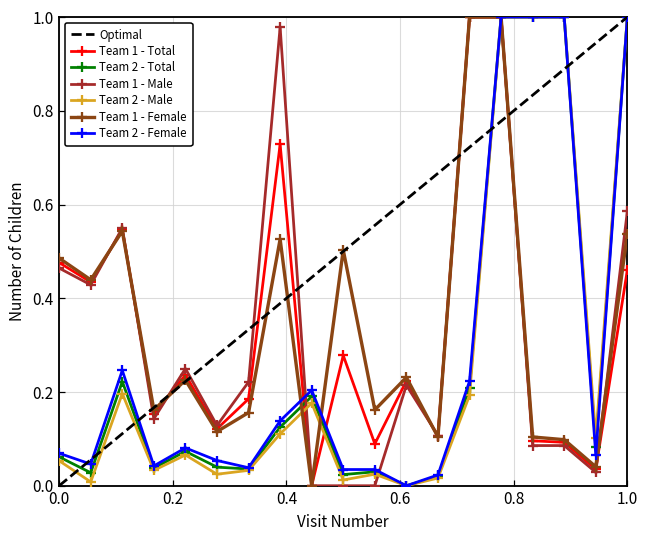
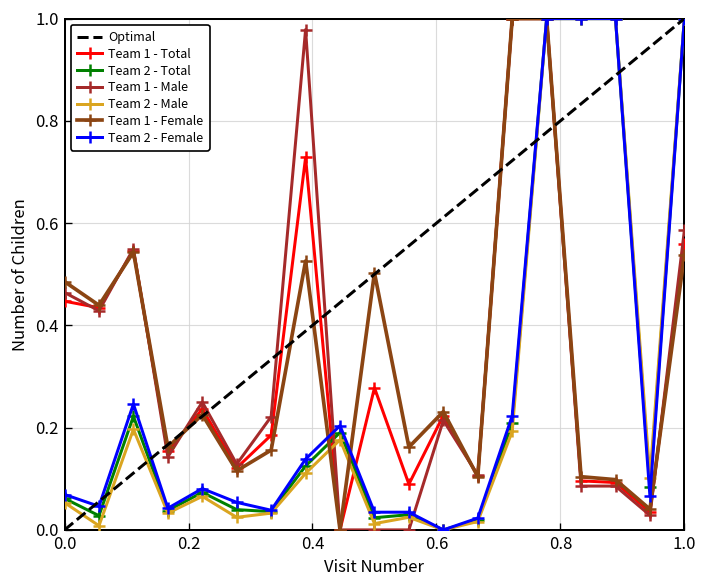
Team 1 - Total, 0.0: 0.48 -> 0.45
Team 1 - Total, 1.0: 0.46 -> 0.56
